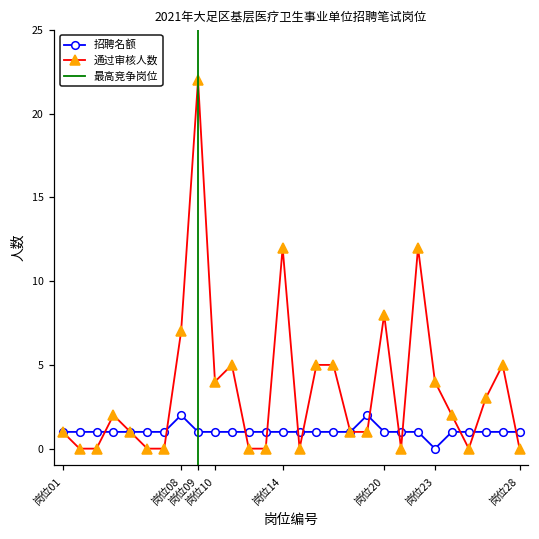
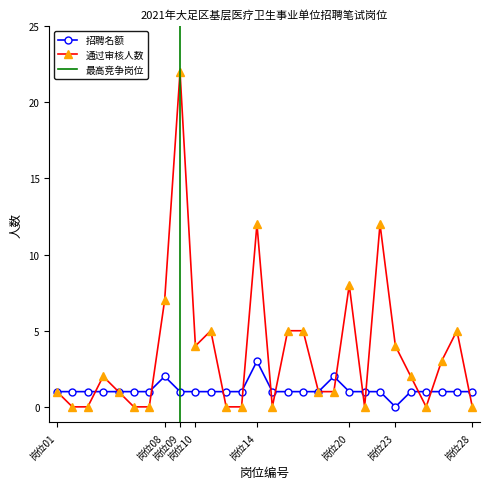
招聘名额, 岗位14: 1 -> 3
